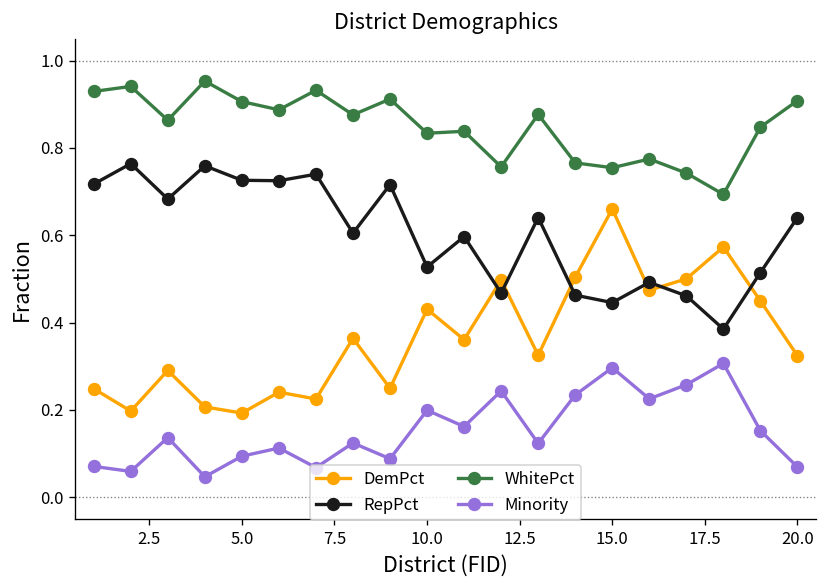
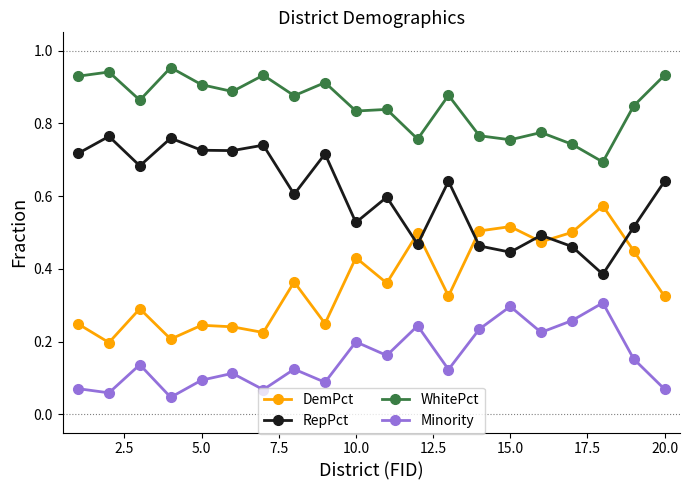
DemPct, 5.0: 0.19 -> 0.24
DemPct, 15.0: 0.66 -> 0.52
WhitePct, 20.0: 0.91 -> 0.93
